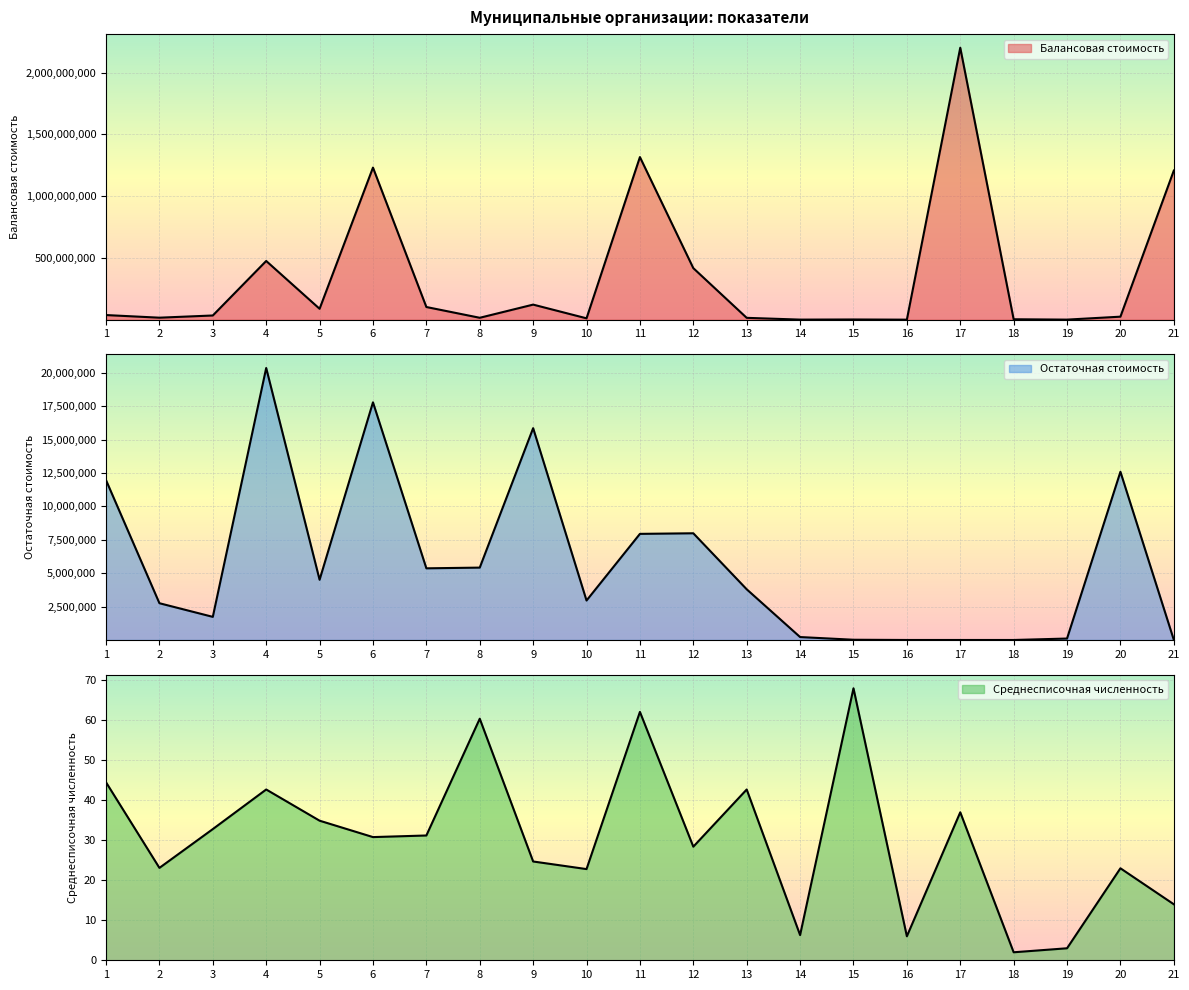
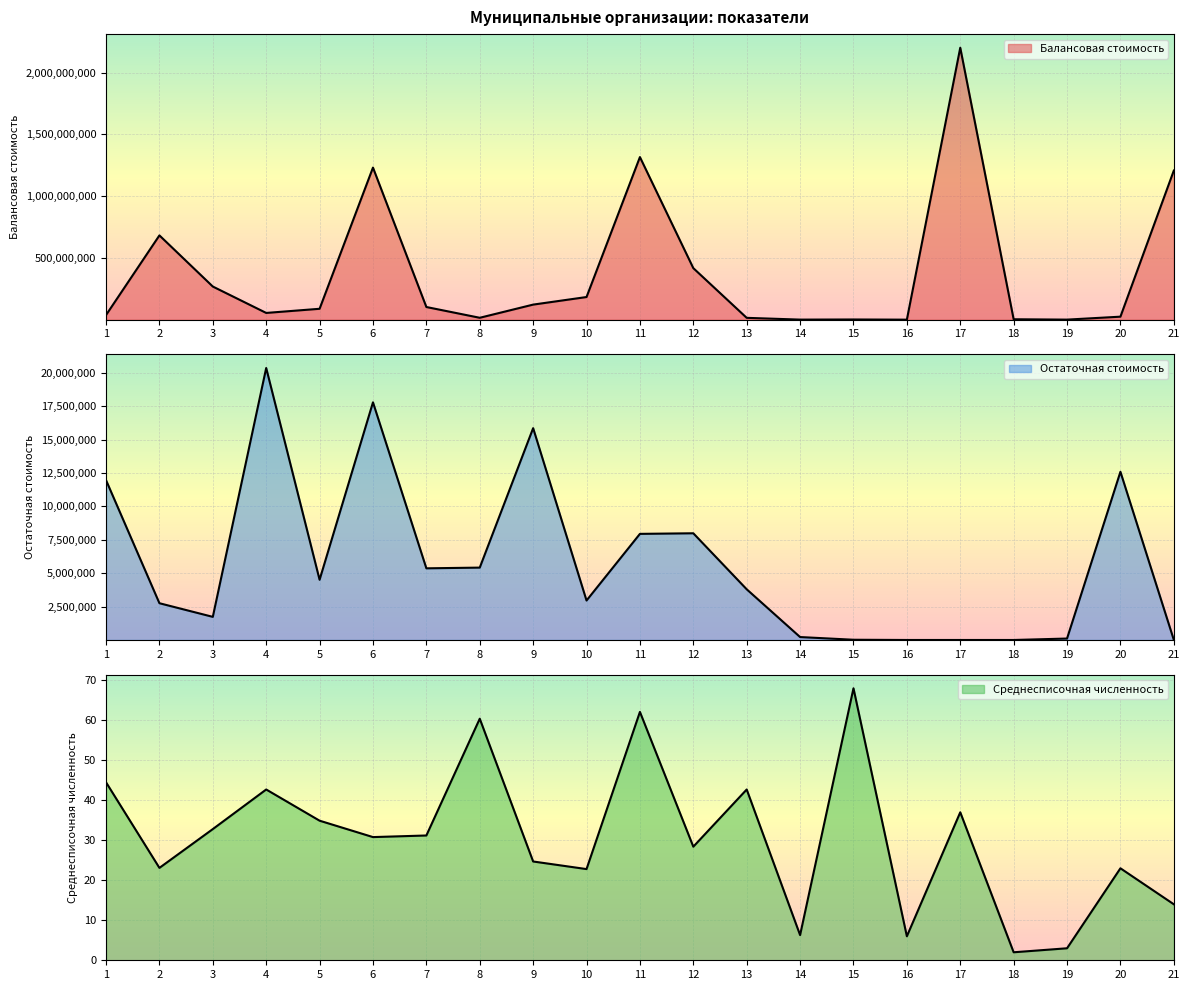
Муниципальные организации: показатели, 2: 20,000,000 -> 680,000,000
Муниципальные организации: показатели, 3: 30,000,000 -> 270,000,000
Муниципальные организации: показатели, 4: 480,000,000 -> 50,000,000
Муниципальные организации: показатели, 10: 10,000,000 -> 180,000,000
